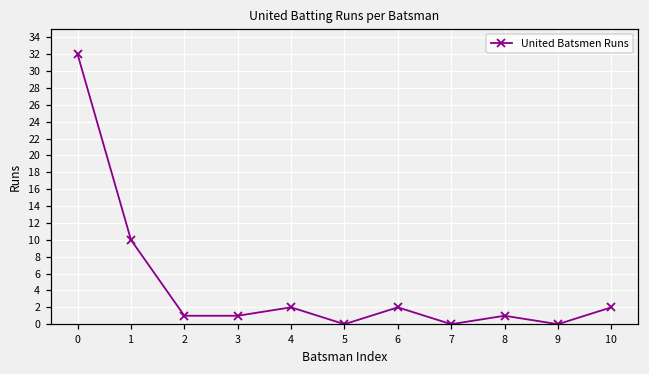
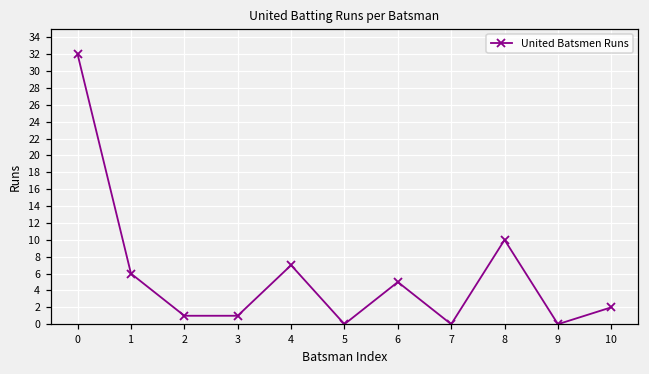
1: 10 -> 6
4: 2 -> 7
6: 2 -> 5
8: 1 -> 10
